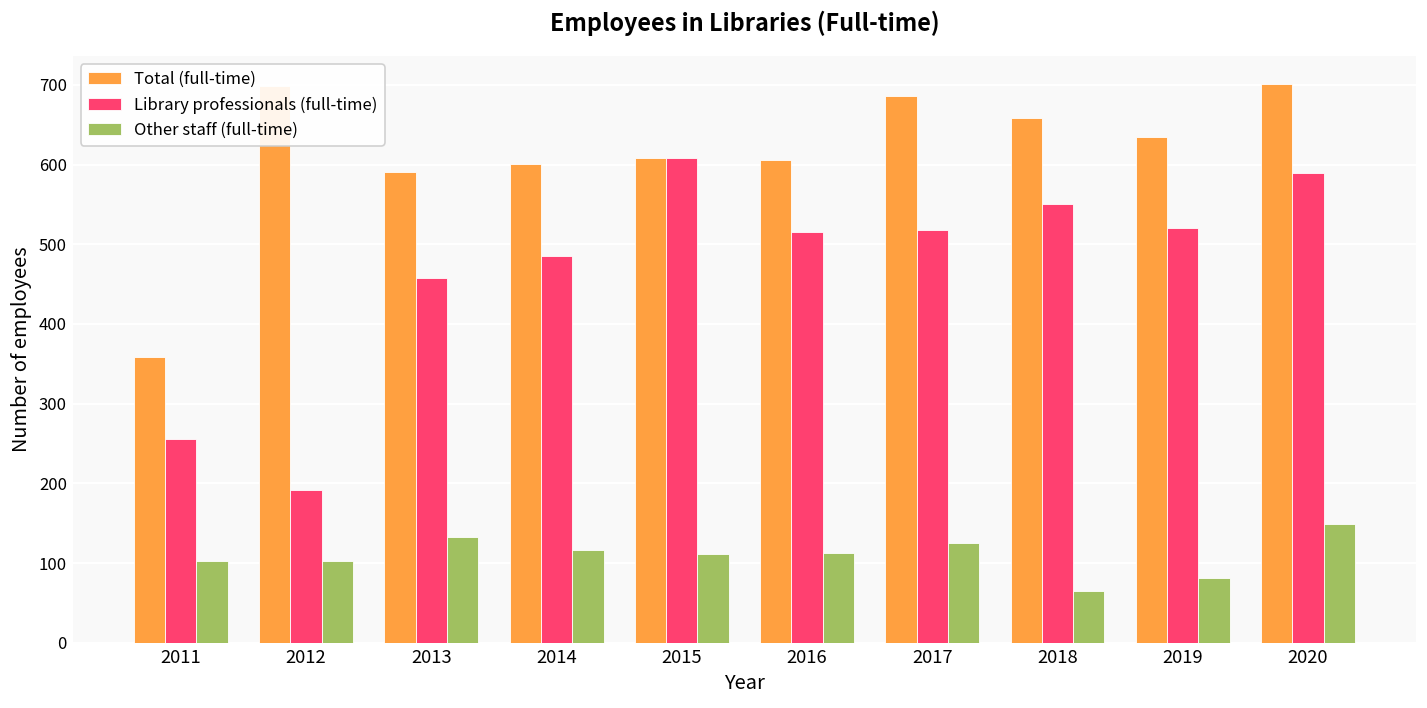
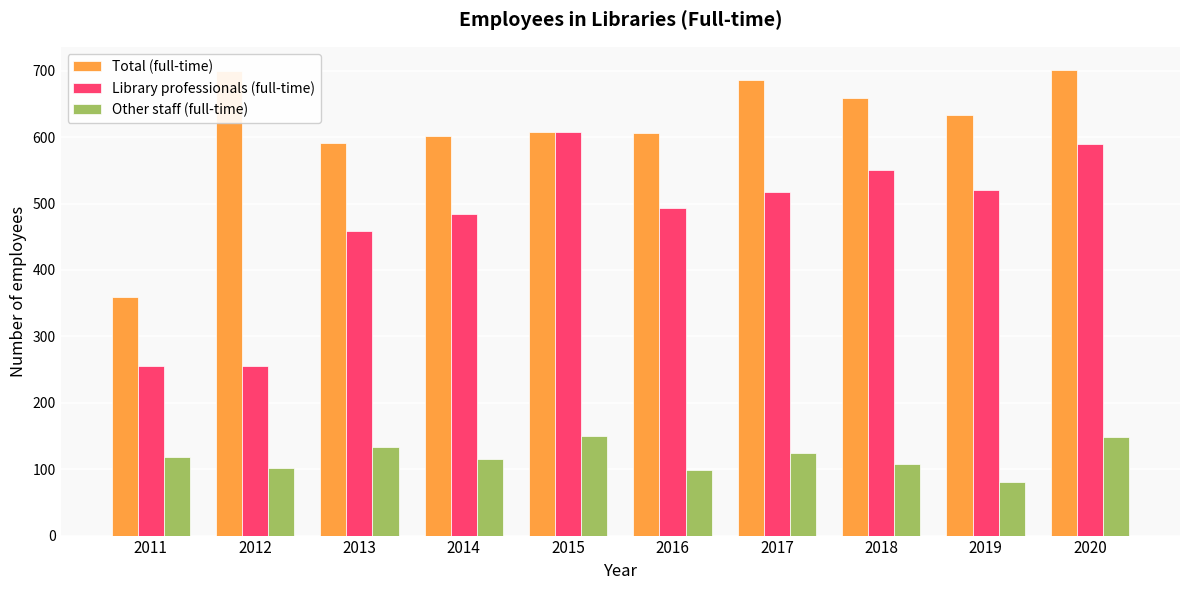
Other staff (full-time), 2011: 100 -> 120
Library professionals (full-time), 2012: 190 -> 260
Other staff (full-time), 2015: 110 -> 150
Library professionals (full-time), 2016: 520 -> 490
Other staff (full-time), 2016: 110 -> 100
Other staff (full-time), 2018: 70 -> 110
